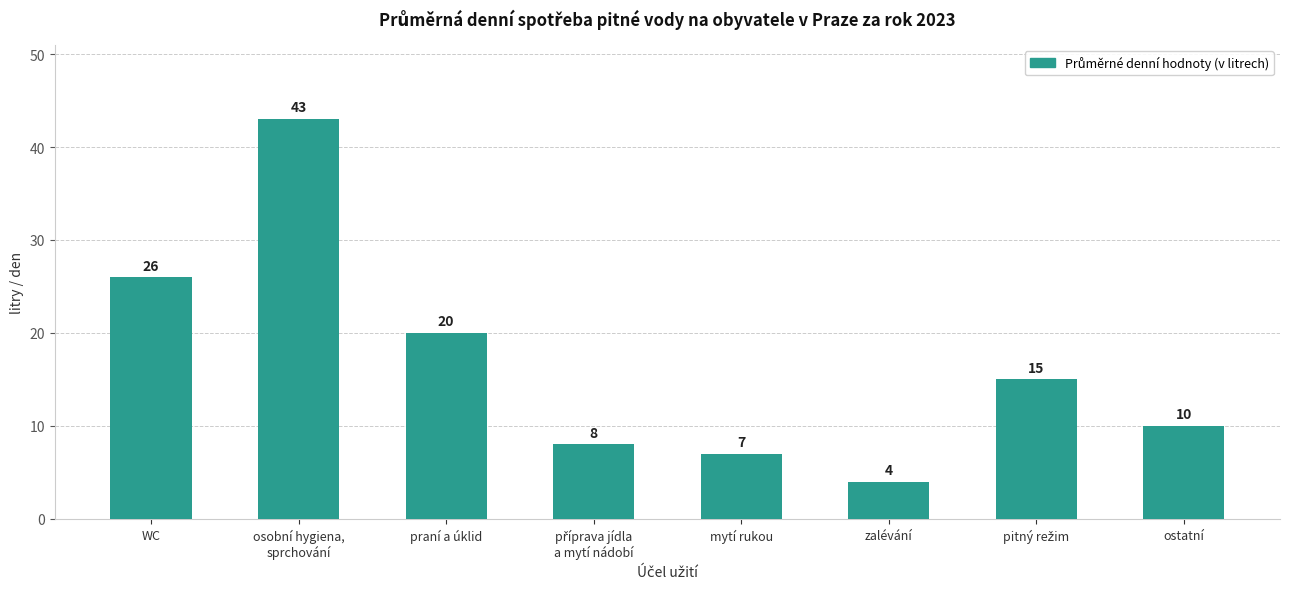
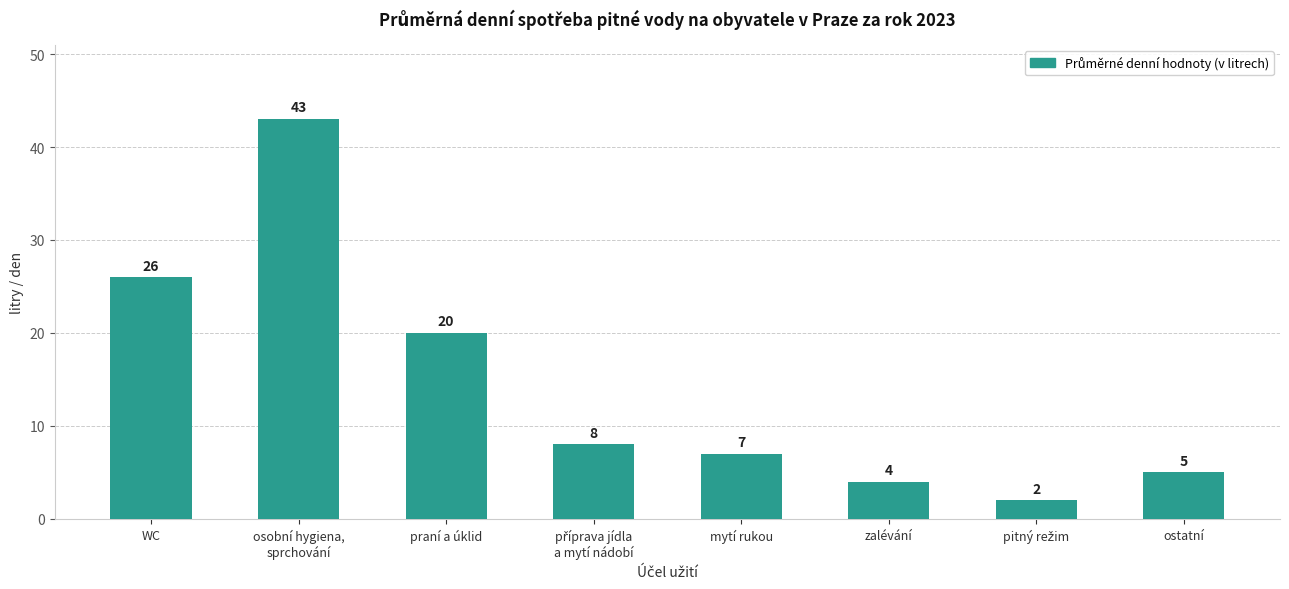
pitný režim: 15 -> 2
ostatní: 10 -> 5
